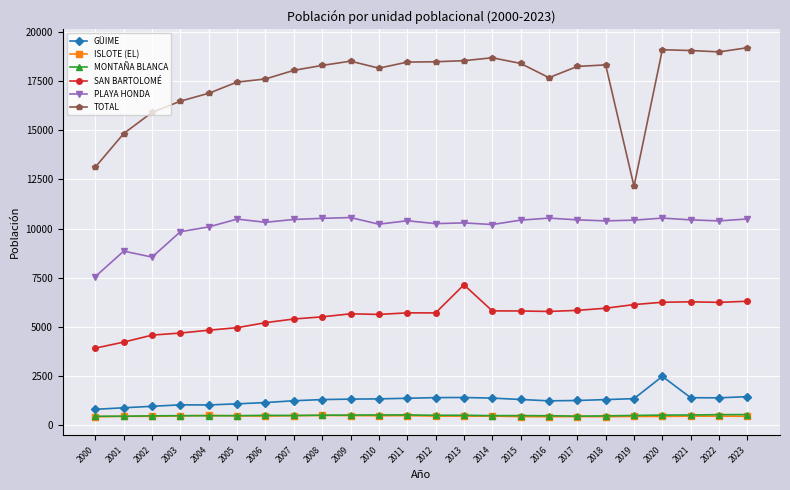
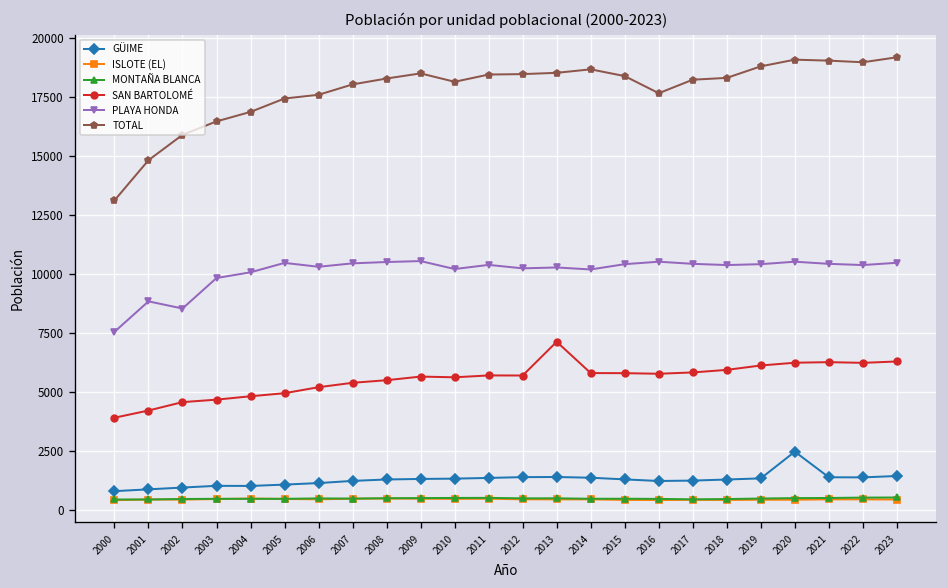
TOTAL, 2019: 12100 -> 18800
